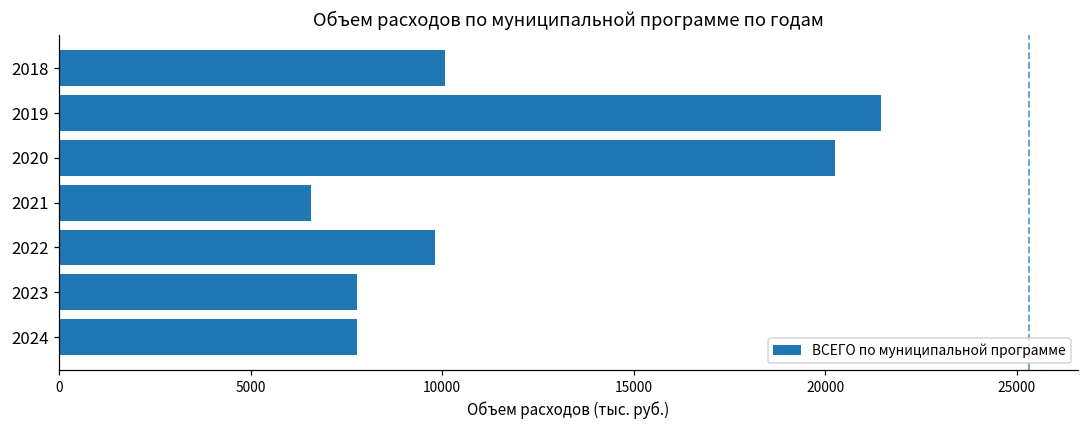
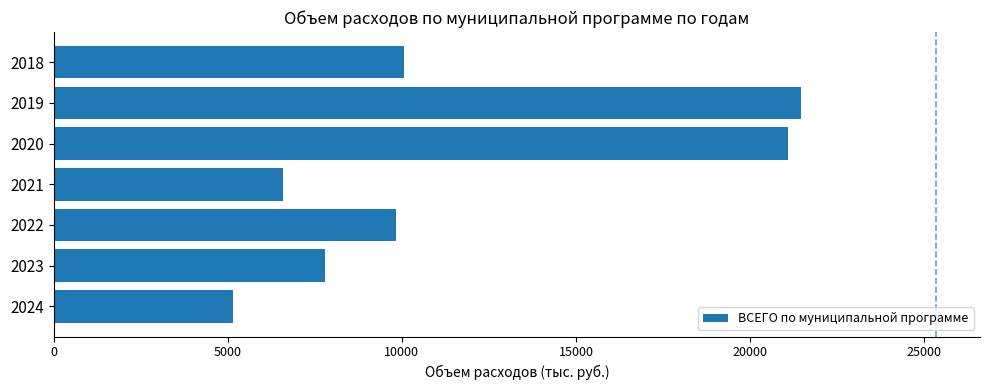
2020: 20200 -> 21100
2024: 7800 -> 5200
